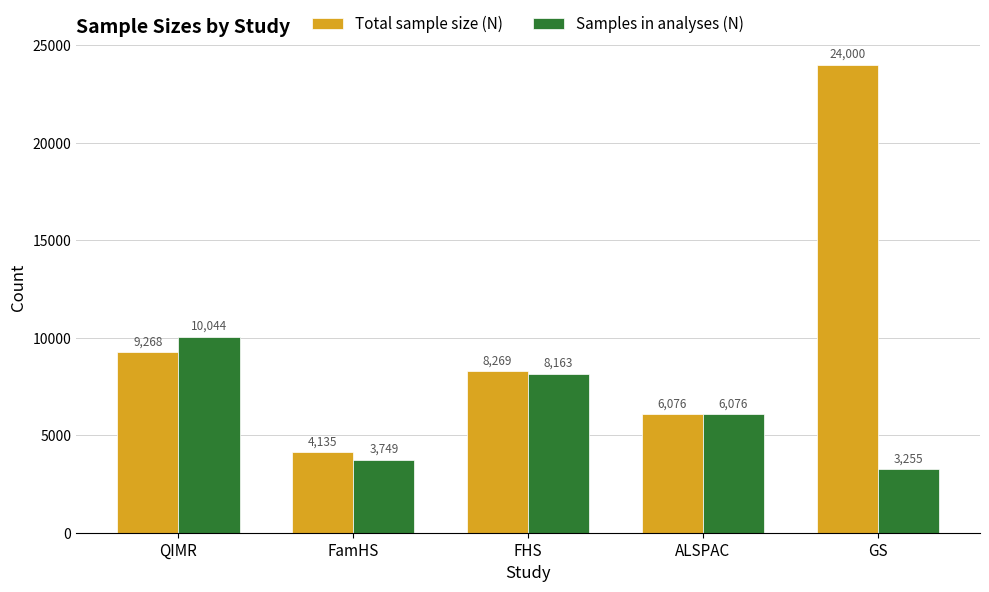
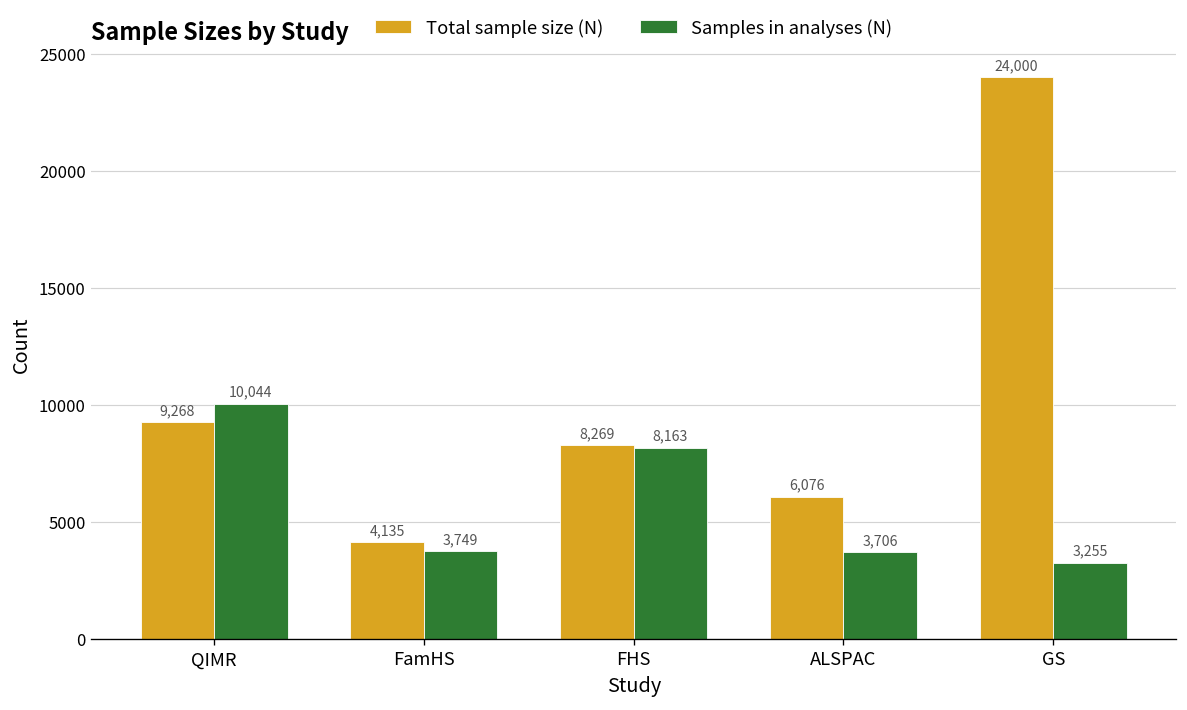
Samples in analyses (N), ALSPAC: 6,076 -> 3,706
